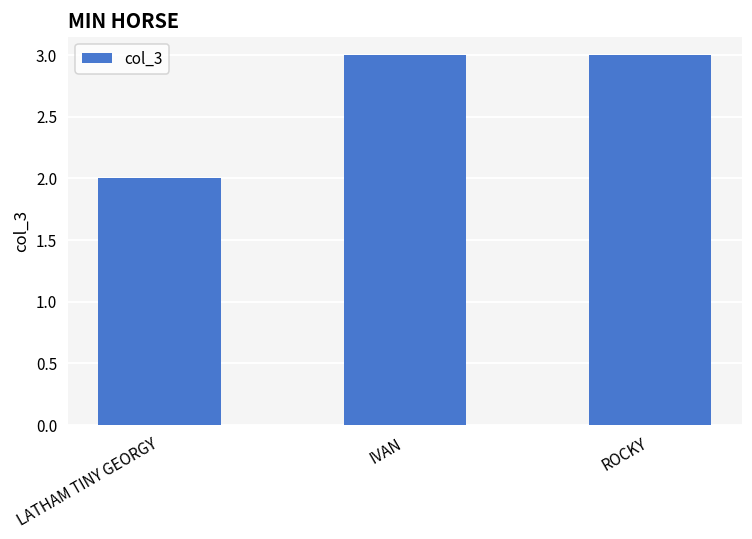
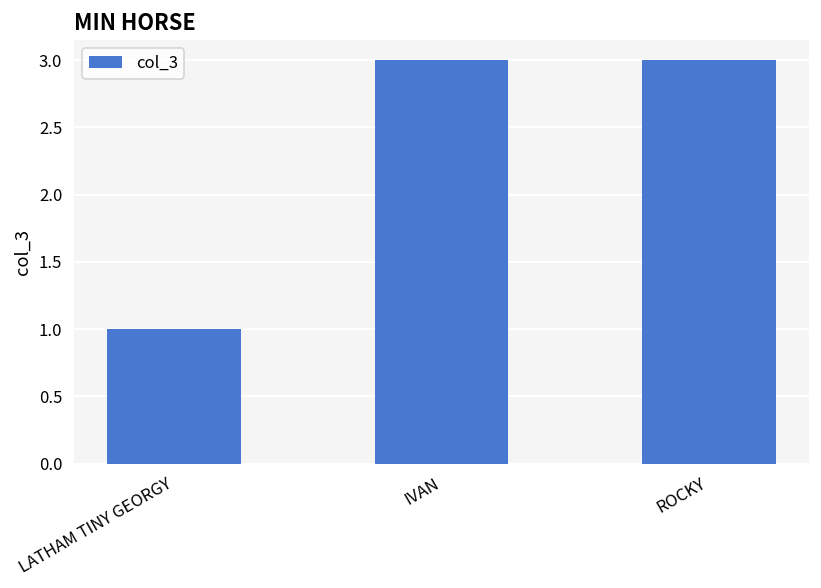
LATHAM TINY GEORGY: 2 -> 1
